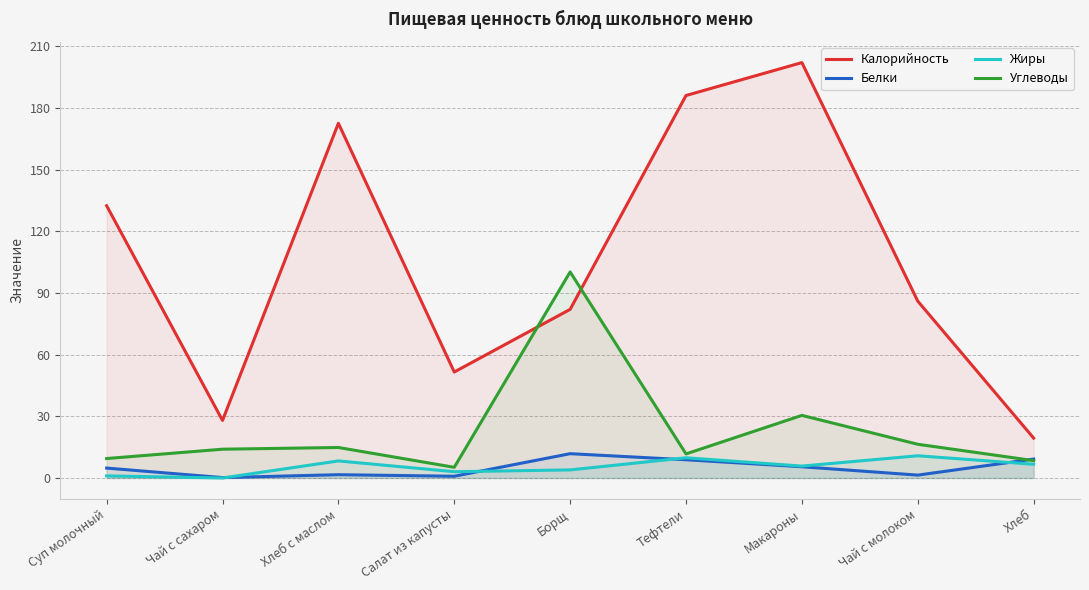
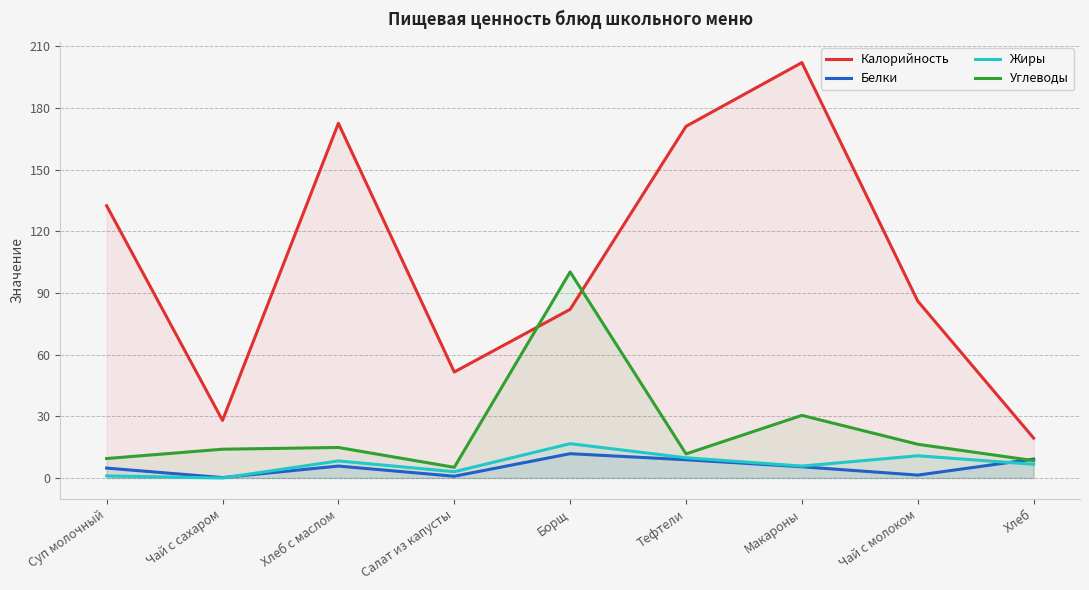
Белки, Хлеб с маслом: 2 -> 6
Жиры, Борщ: 4 -> 17
Калорийность, Тефтели: 186 -> 171
